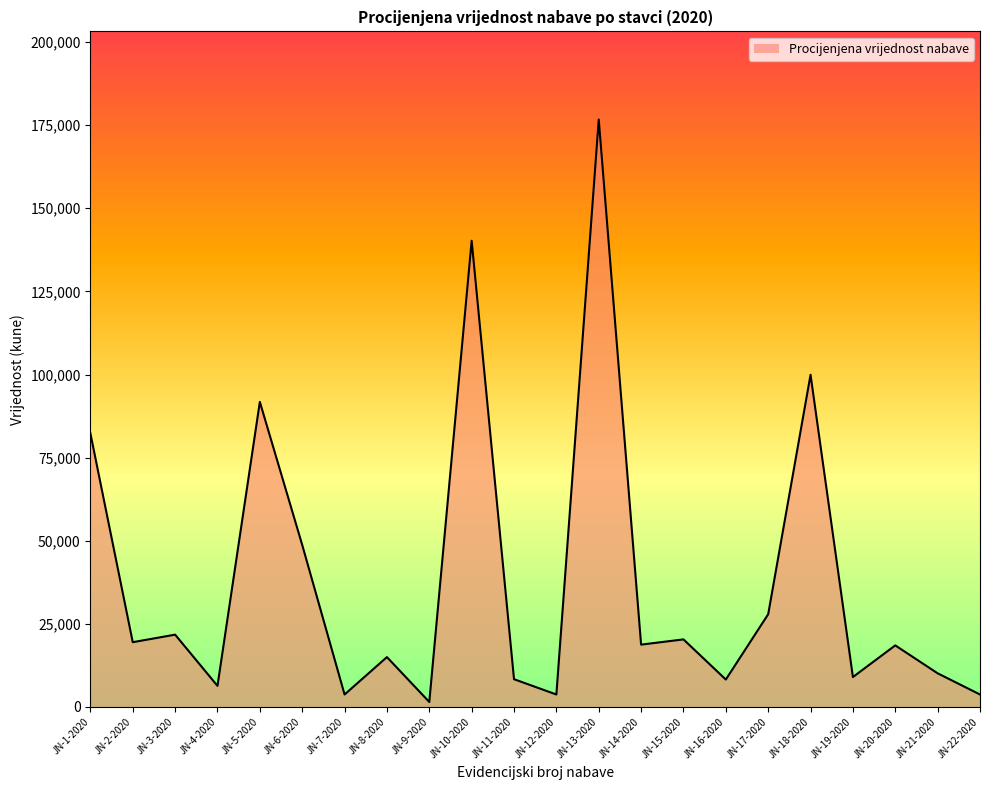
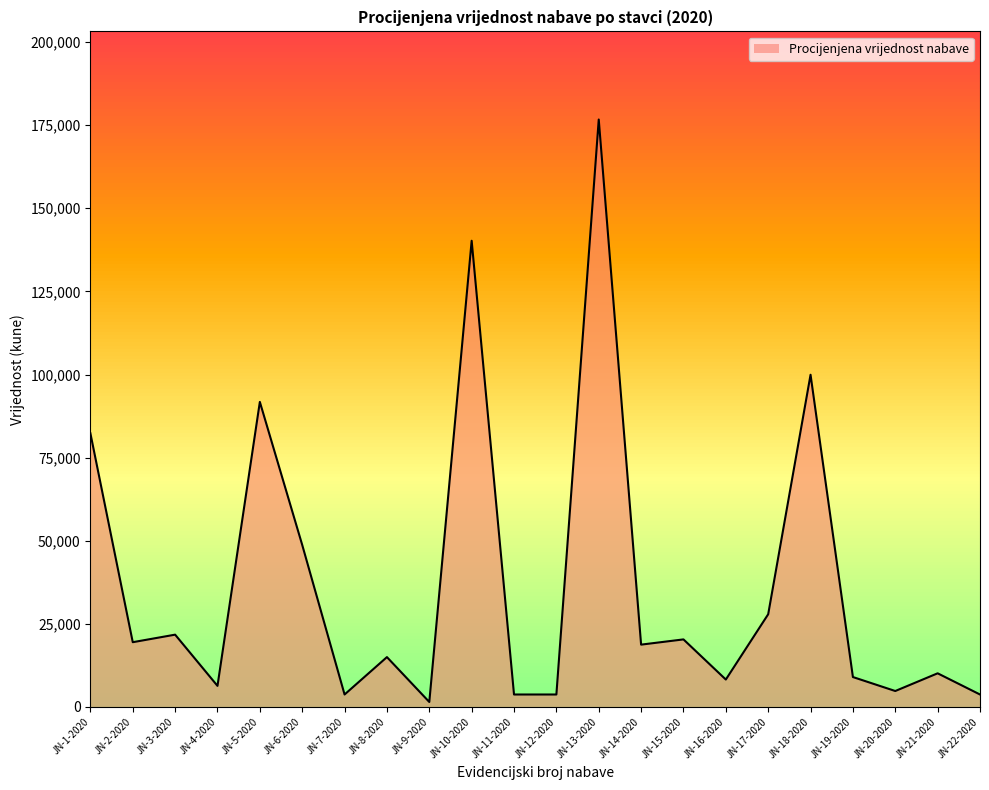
JN-11-2020: 8,000 -> 4,000
JN-20-2020: 19,000 -> 5,000
